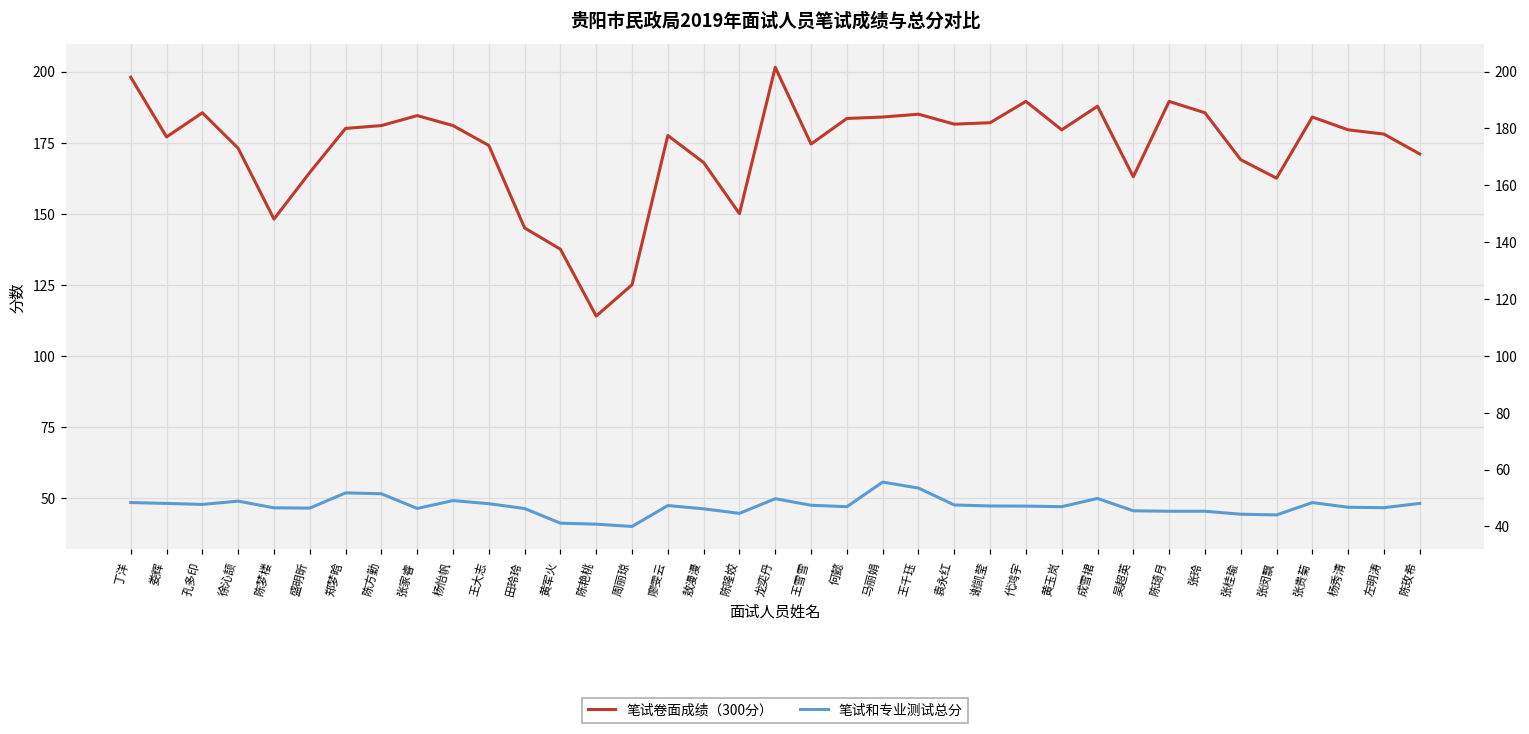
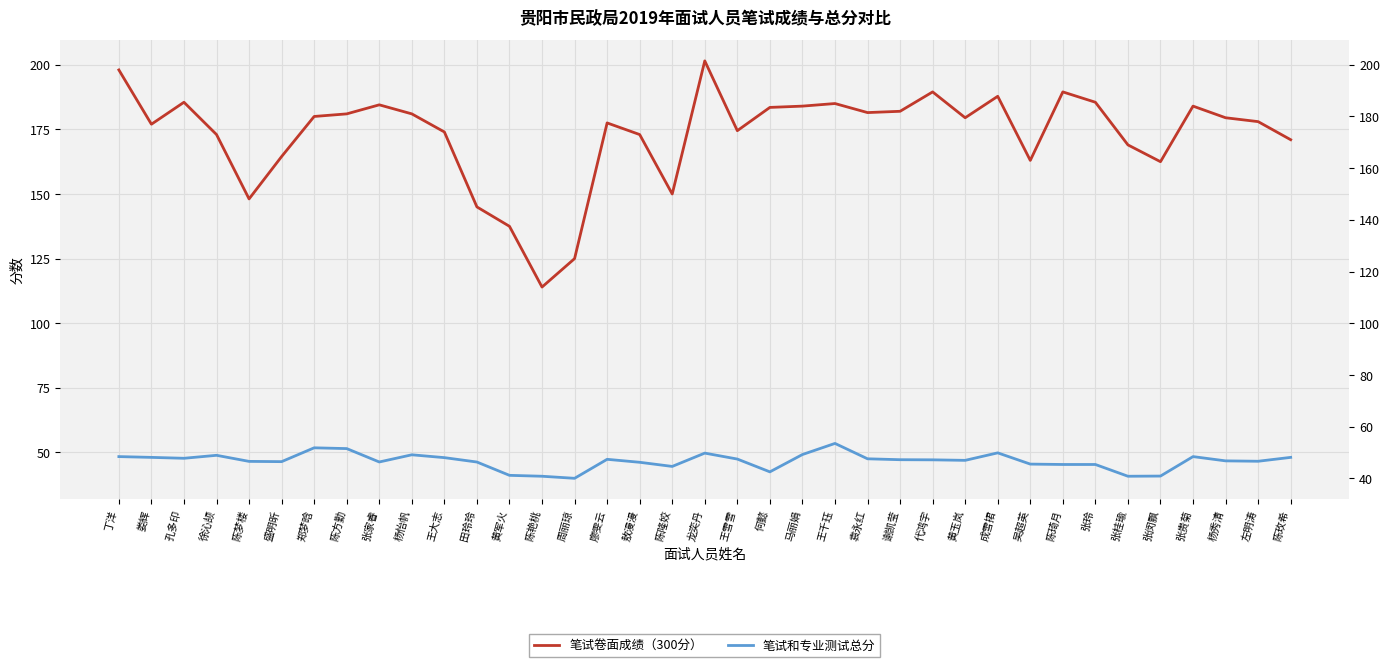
笔试卷面成绩（300分）, 敖漫漫: 168 -> 173
笔试和专业测试总分, 何懿: 47 -> 43
笔试和专业测试总分, 马丽娟: 56 -> 49
笔试和专业测试总分, 张桂瑜: 44 -> 41
笔试和专业测试总分, 张闵飘: 44 -> 41
